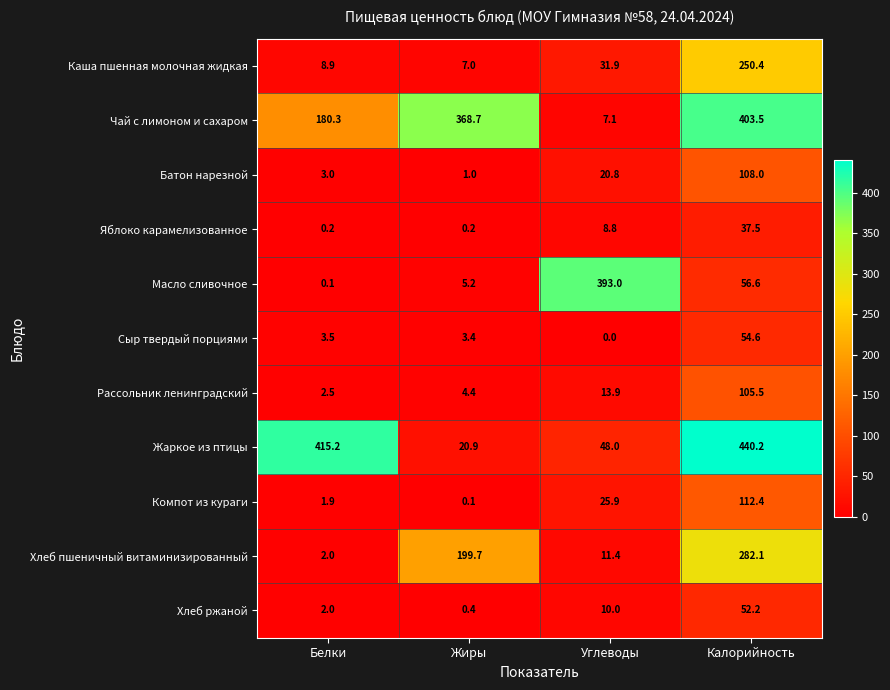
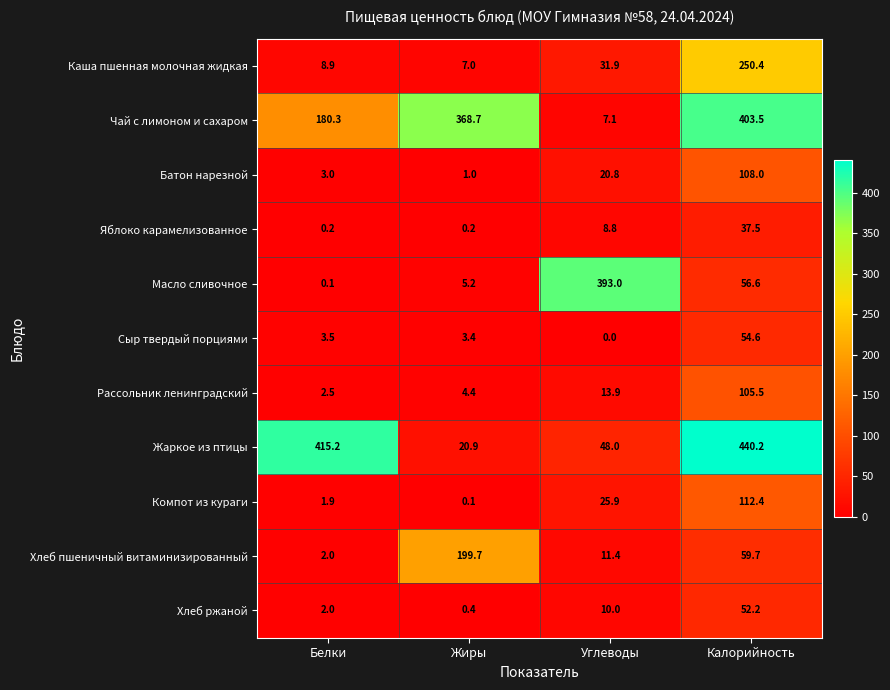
Хлеб пшеничный витаминизированный, Калорийность: 282.1 -> 59.7
